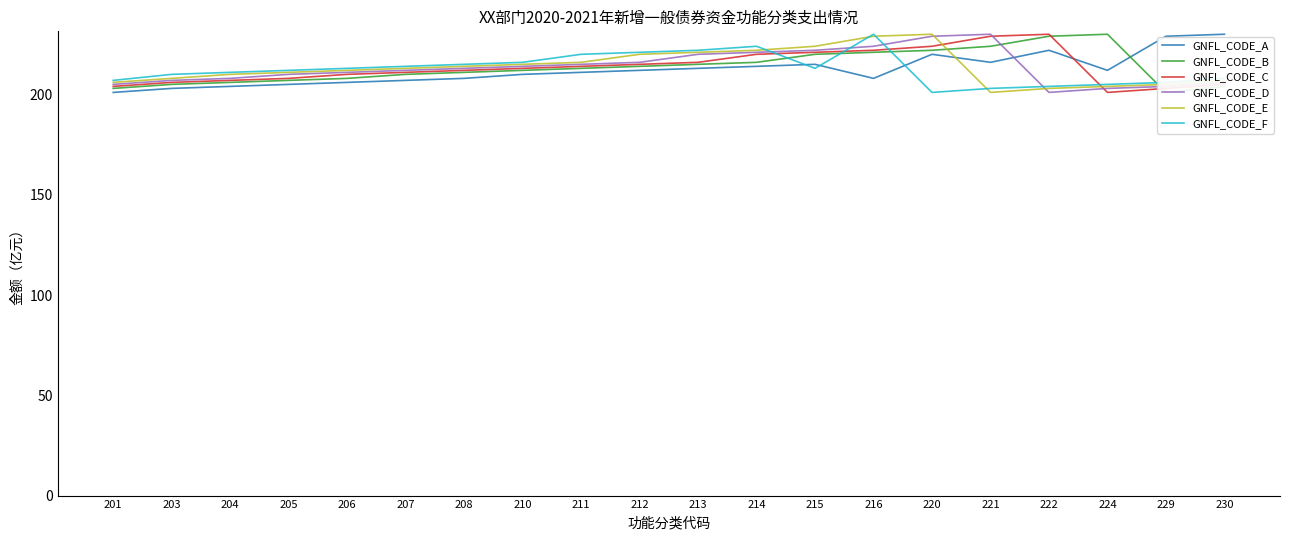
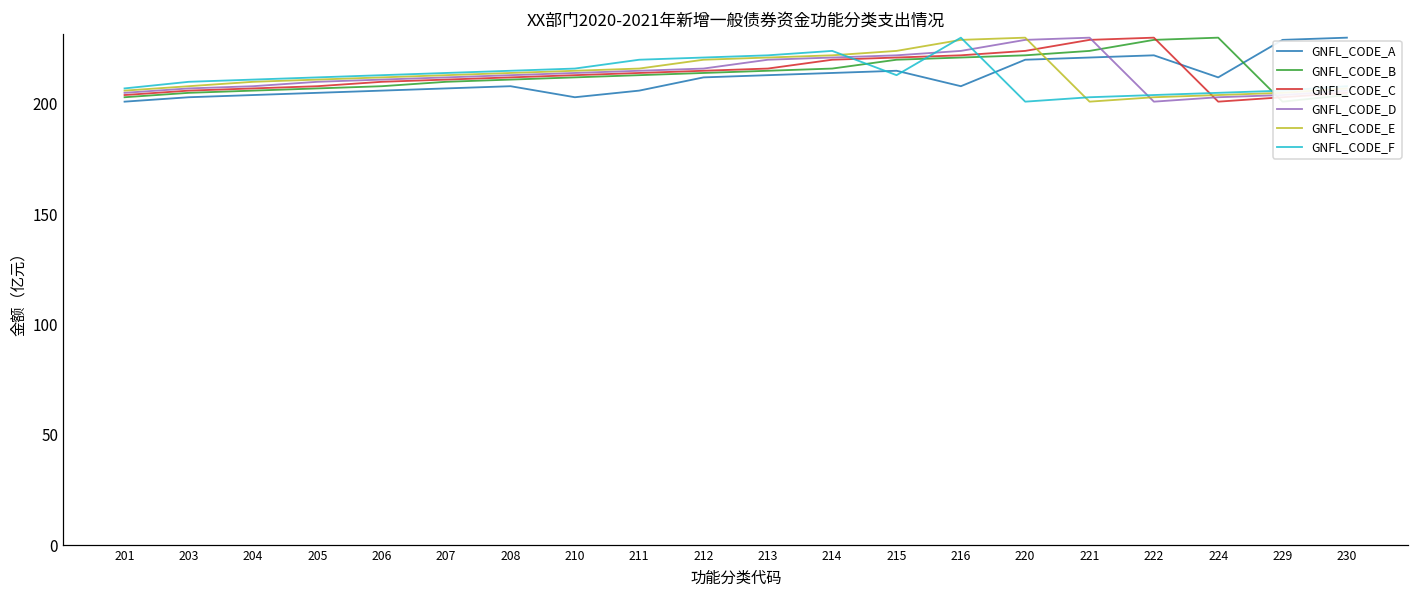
GNFL_CODE_A, 210: 210 -> 203
GNFL_CODE_A, 211: 211 -> 206
GNFL_CODE_A, 221: 216 -> 221
